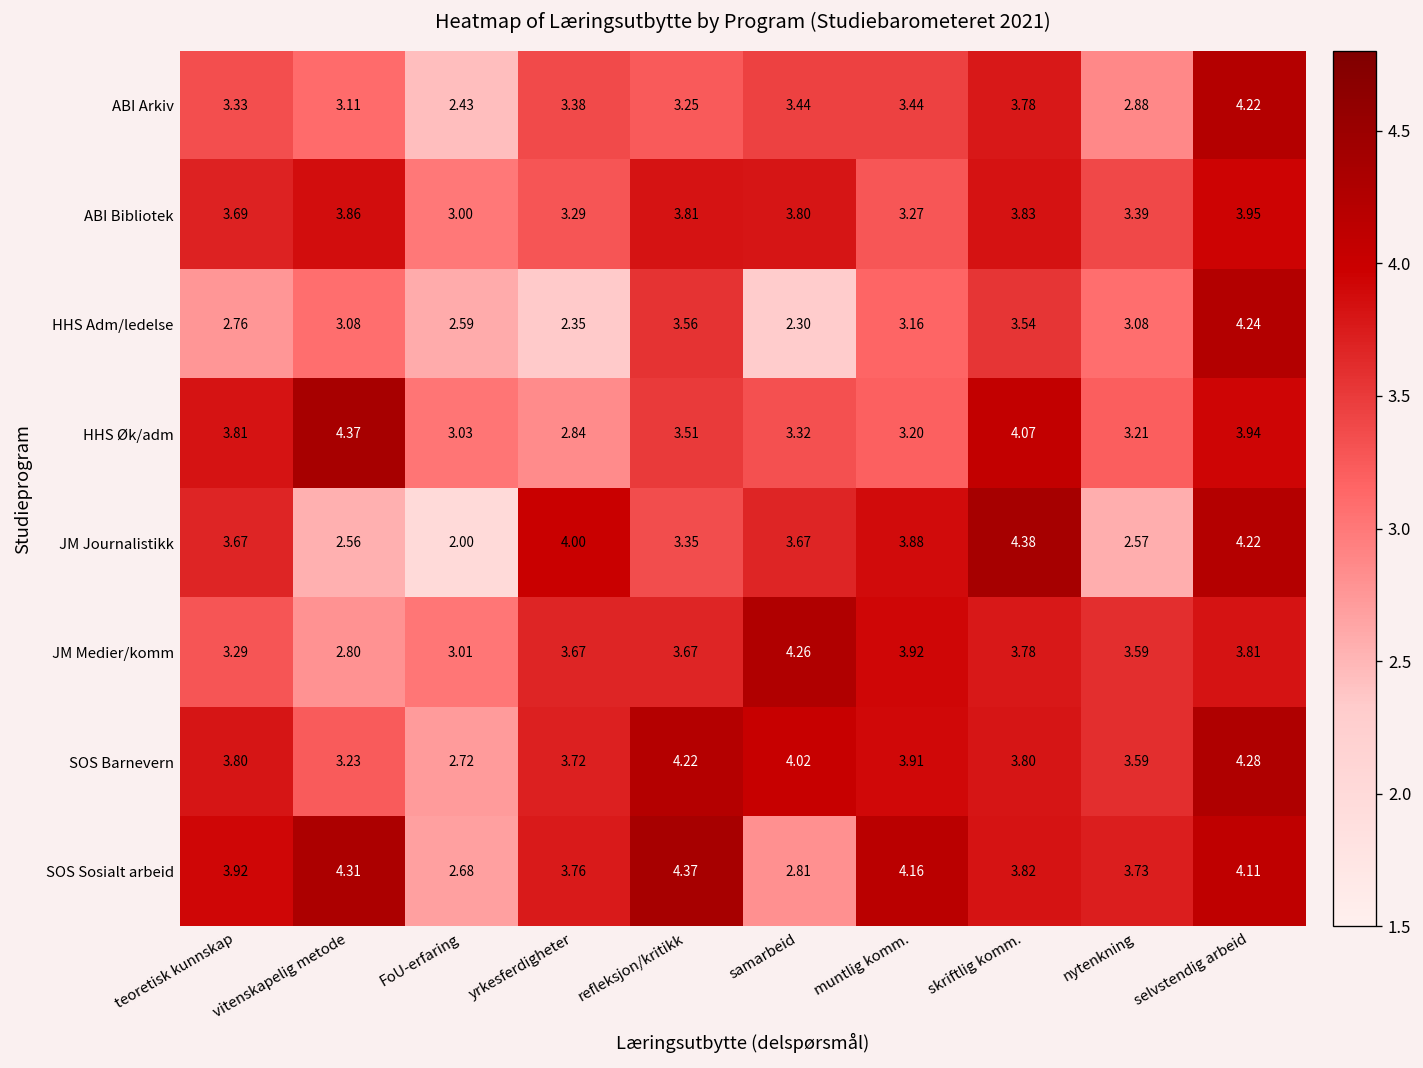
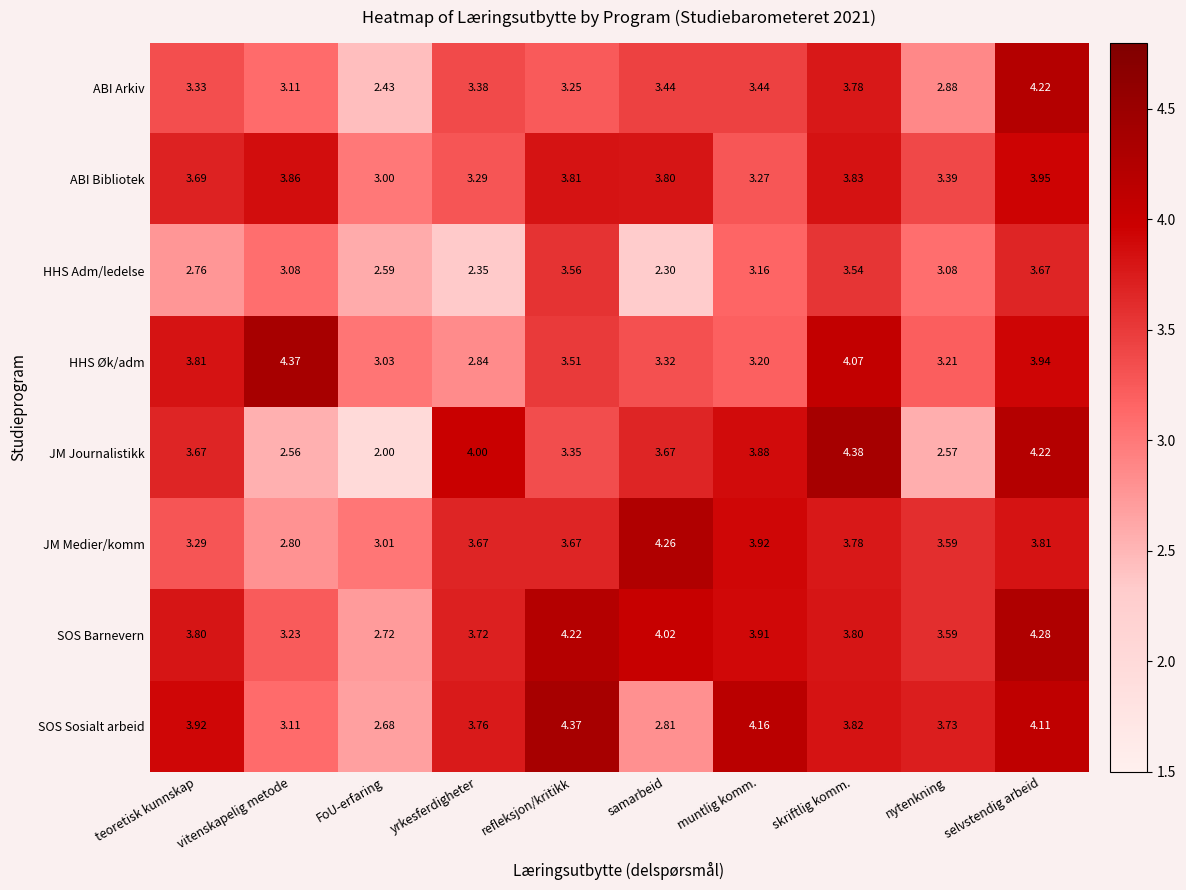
HHS Adm/ledelse, selvstendig arbeid: 4.24 -> 3.67
SOS Sosialt arbeid, vitenskapelig metode: 4.31 -> 3.11
